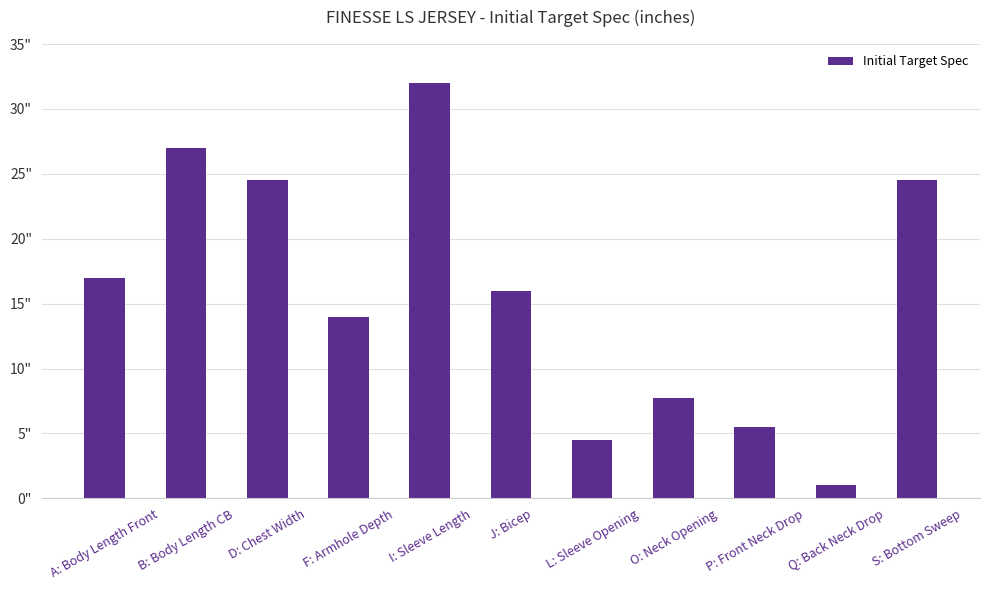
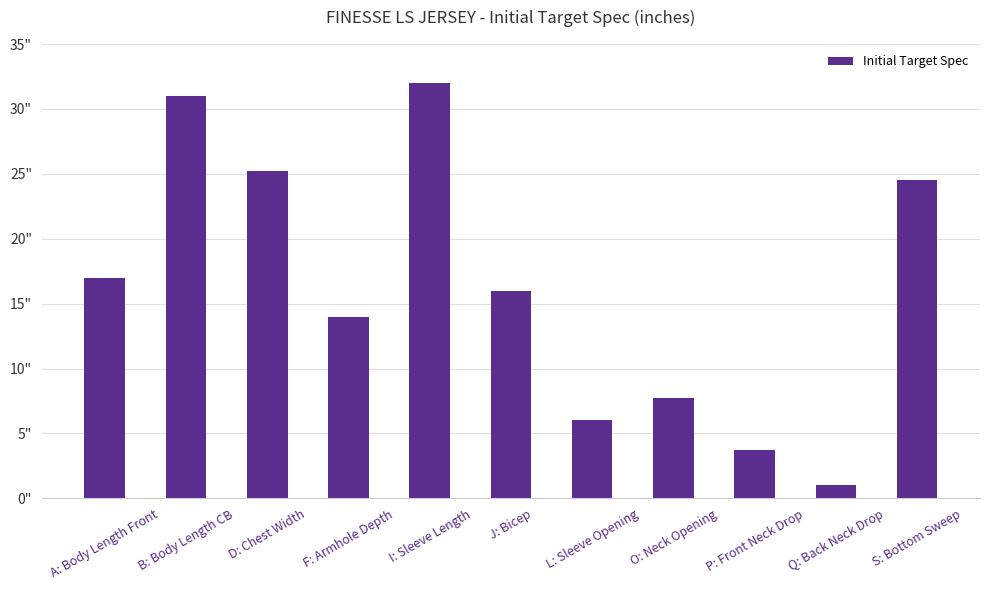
B: Body Length CB: 27" -> 31"
D: Chest Width: 24.5" -> 25.2"
L: Sleeve Opening: 4.5" -> 6.0"
P: Front Neck Drop: 5.5" -> 3.8"
